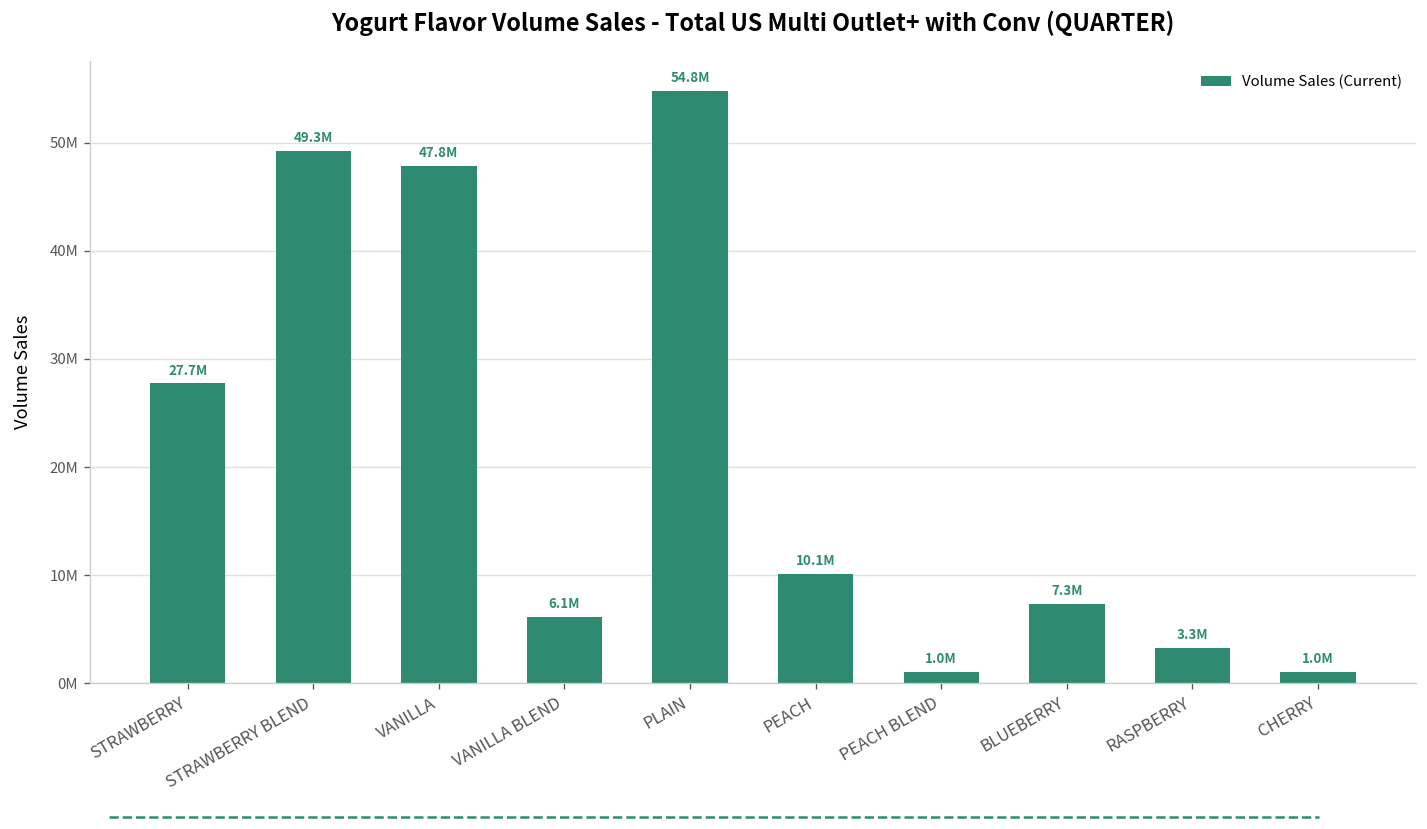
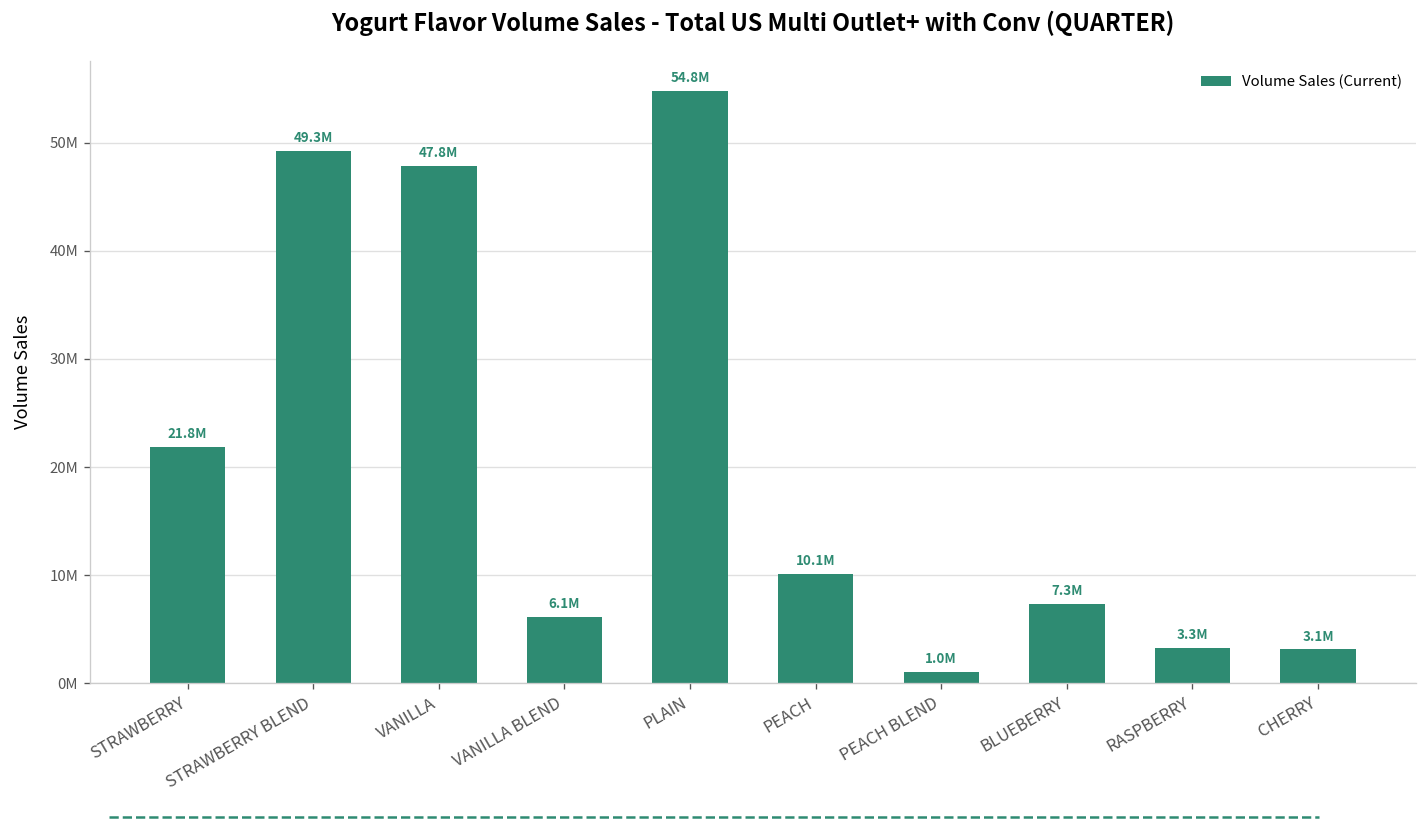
STRAWBERRY: 27.7M -> 21.8M
CHERRY: 1.0M -> 3.1M
